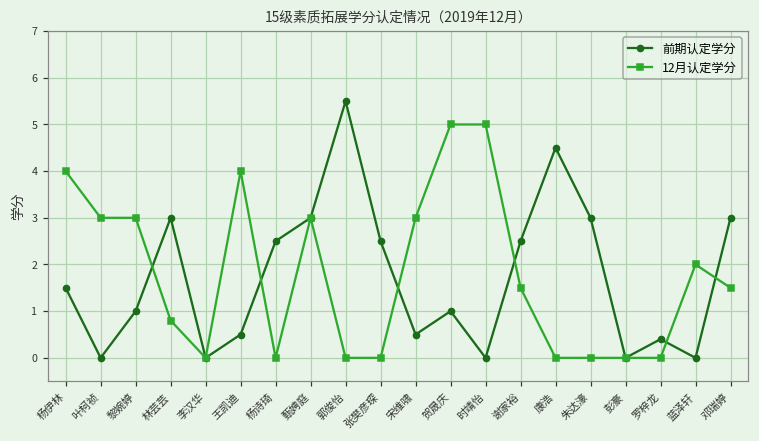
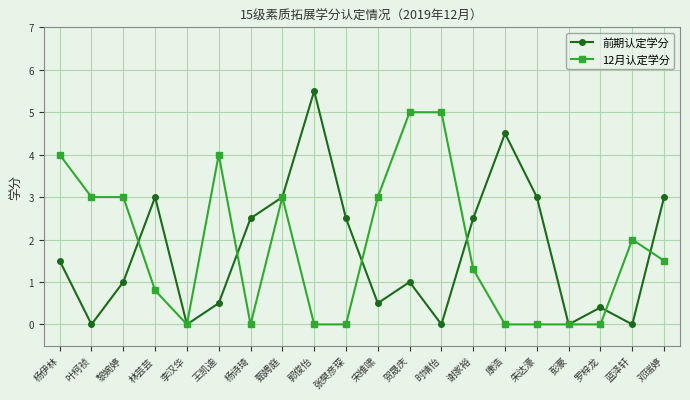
12月认定学分, 谢家裕: 1.5 -> 1.3
